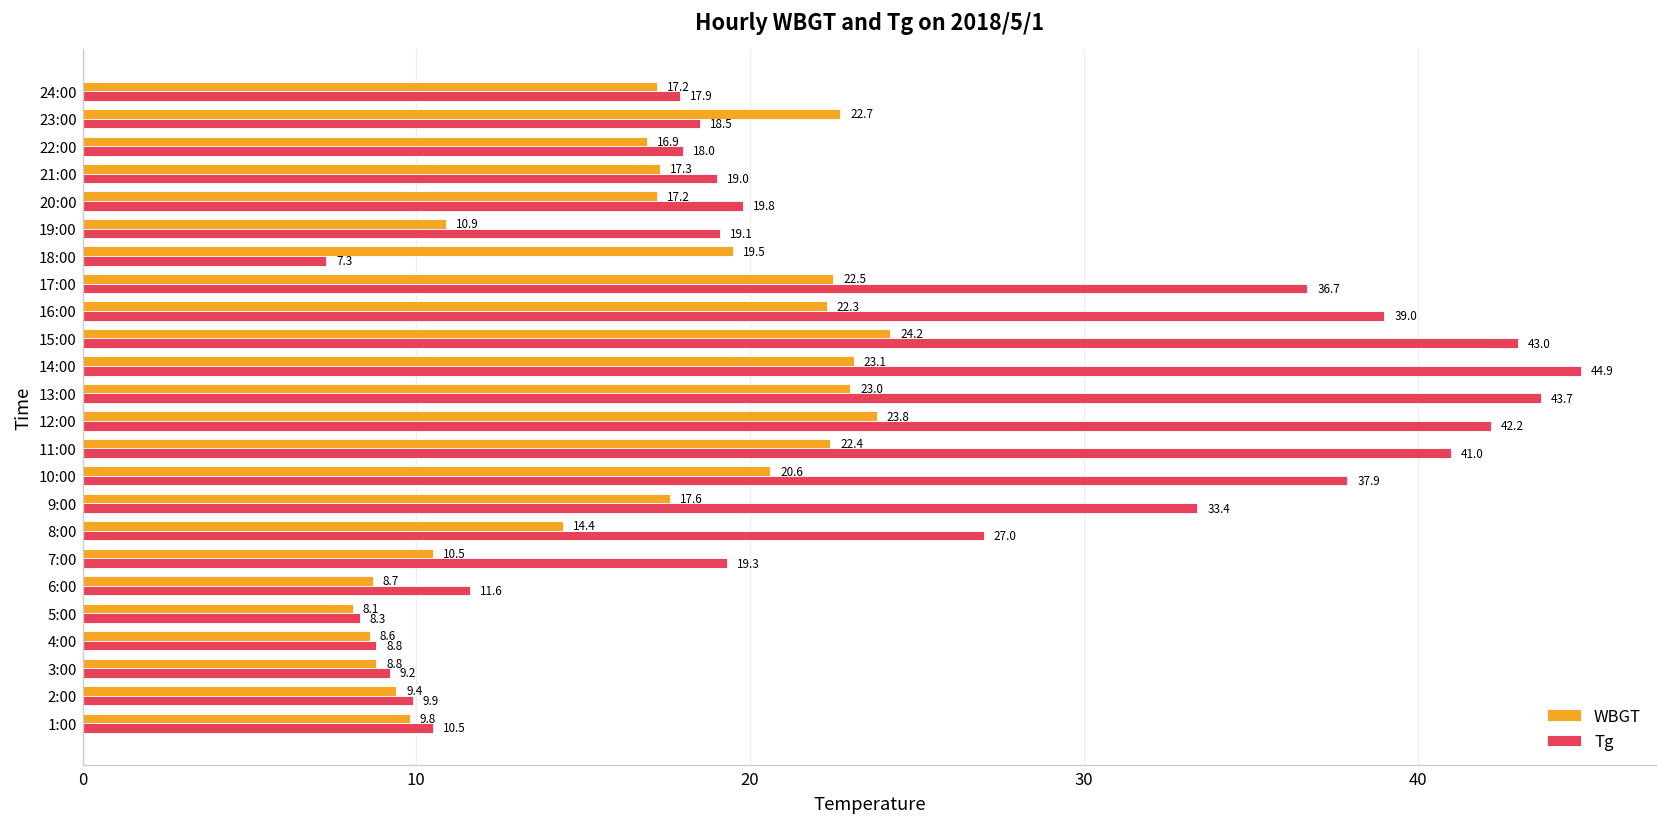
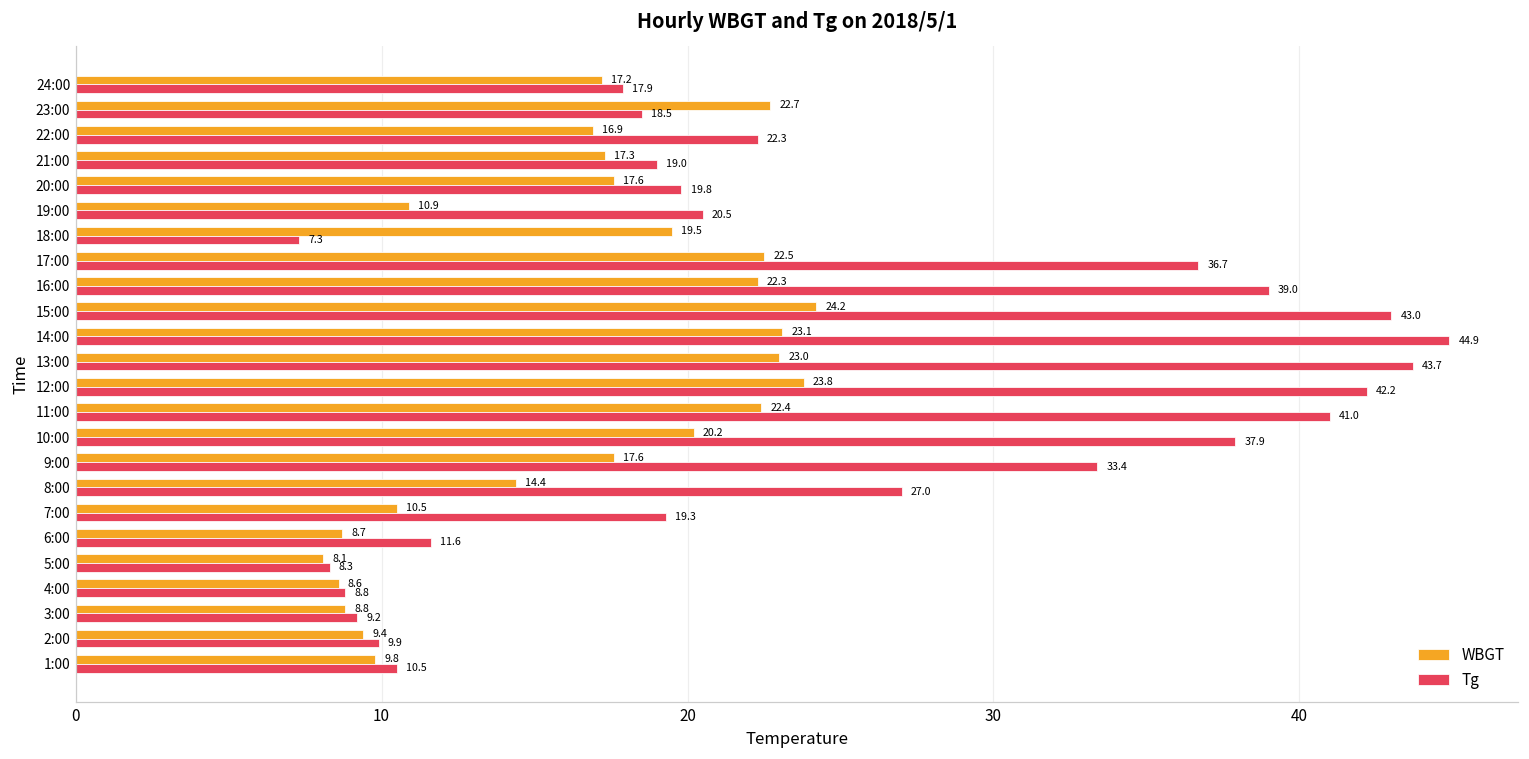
Tg, 22:00: 18.0 -> 22.3
WBGT, 20:00: 17.2 -> 17.6
Tg, 19:00: 19.1 -> 20.5
WBGT, 10:00: 20.6 -> 20.2
